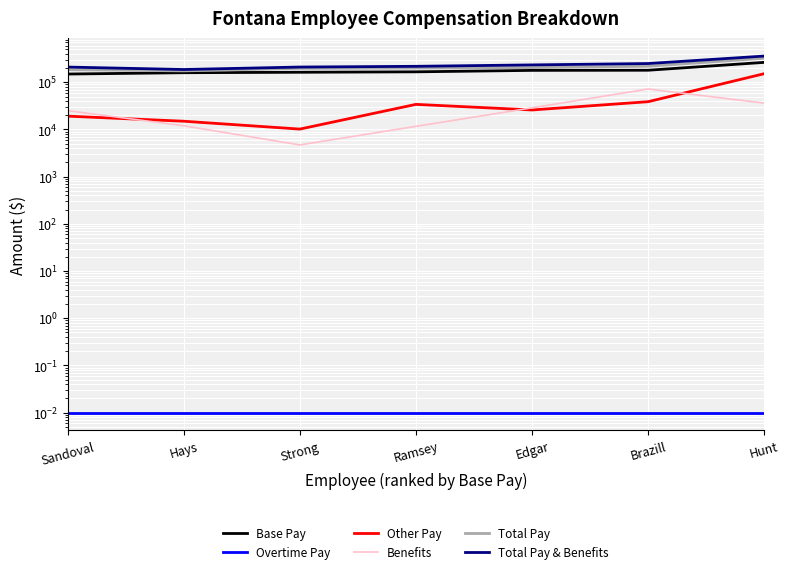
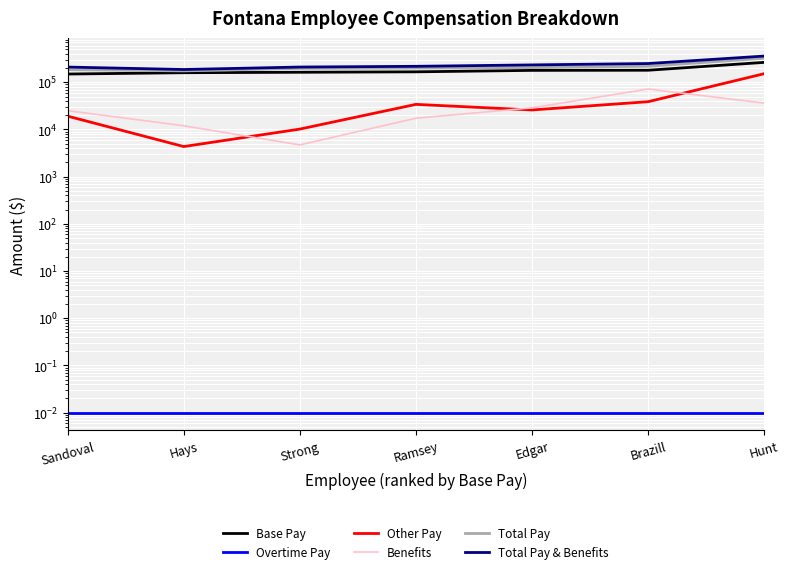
Other Pay, Hays: 15000 -> 4000
Benefits, Ramsey: 12000 -> 17000
